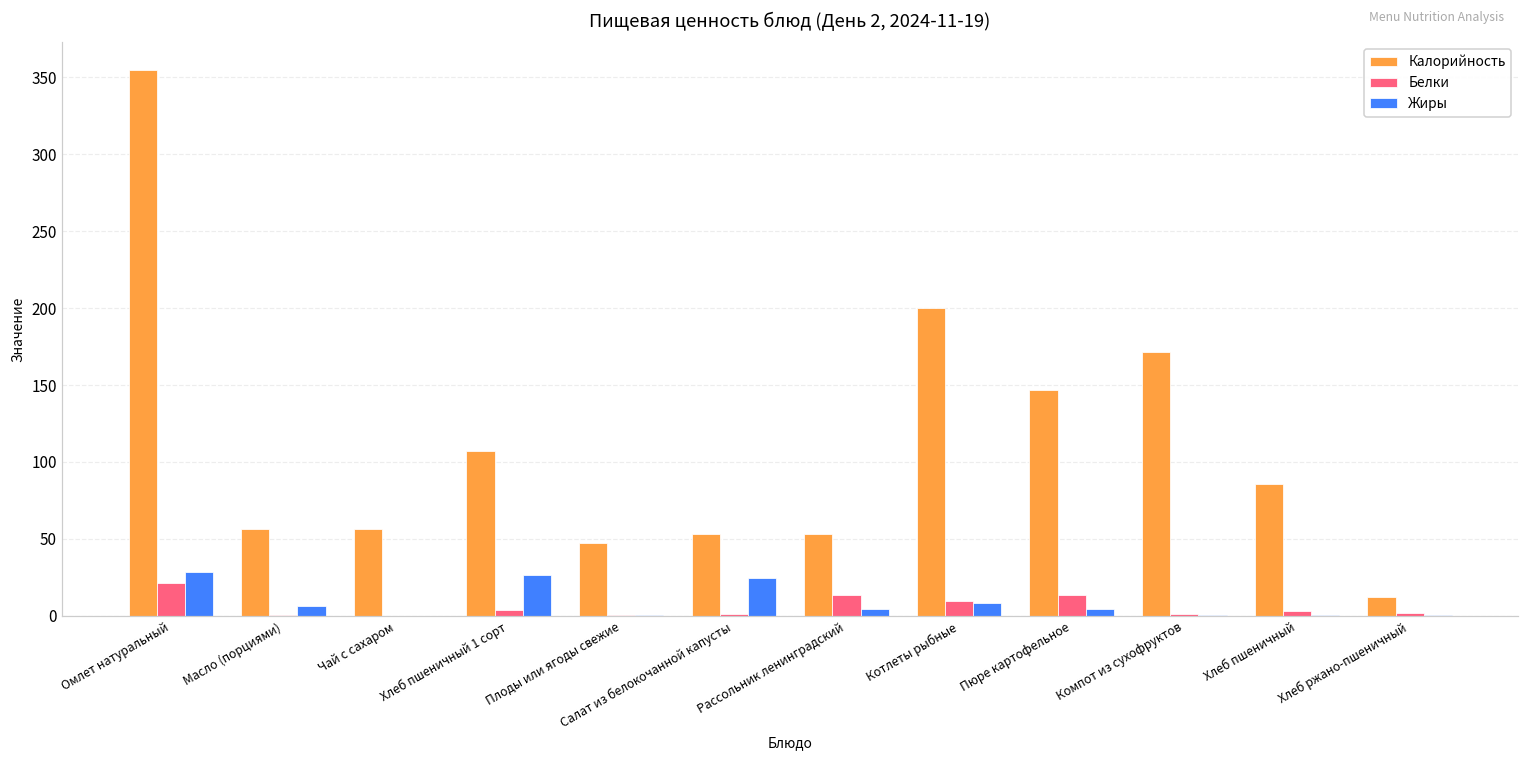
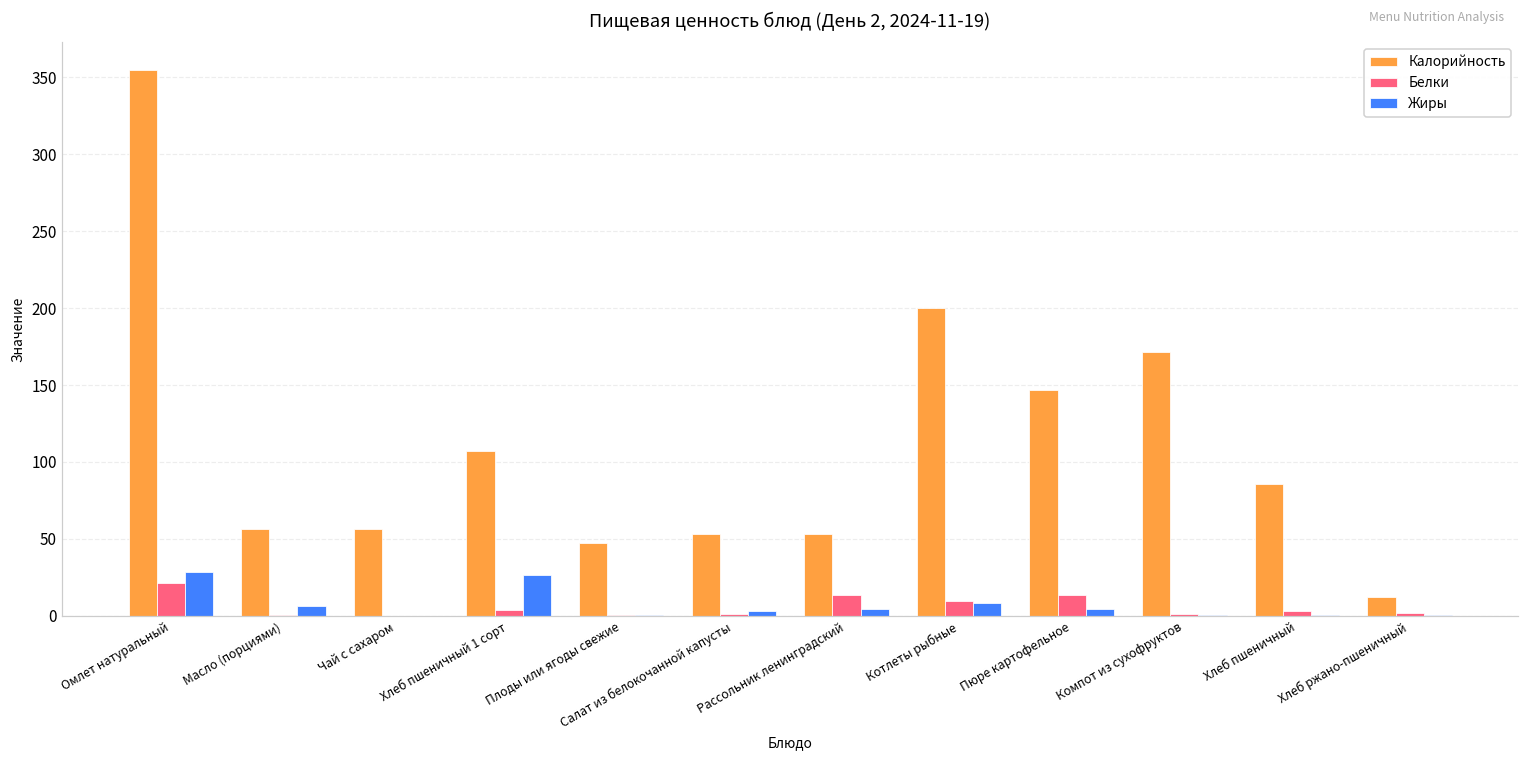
Жиры, Салат из белокочанной капусты: 25 -> 3
